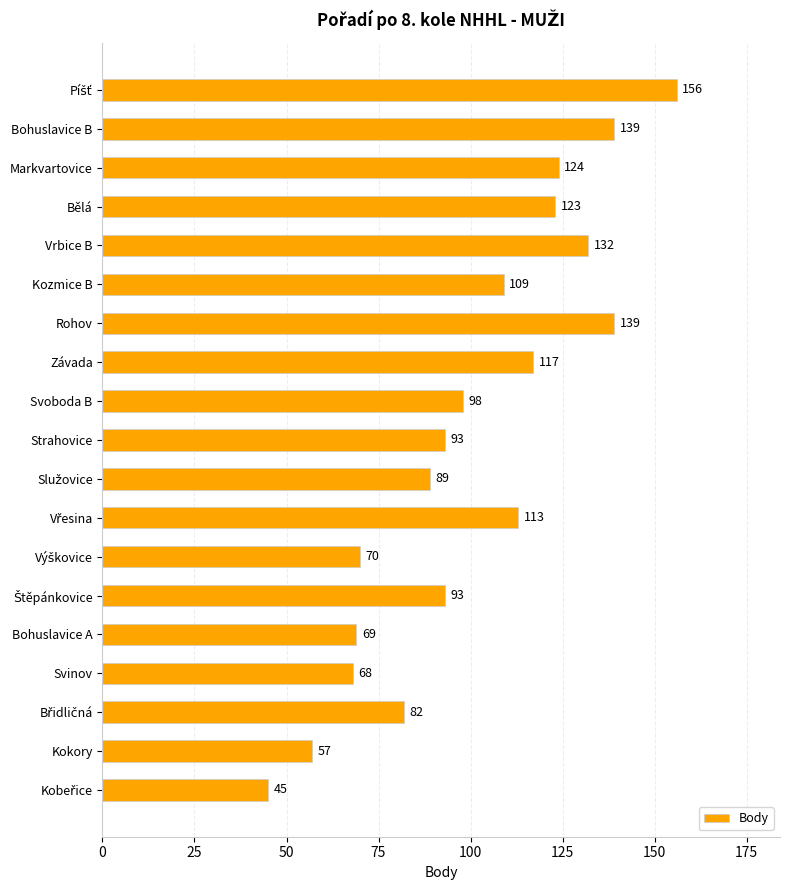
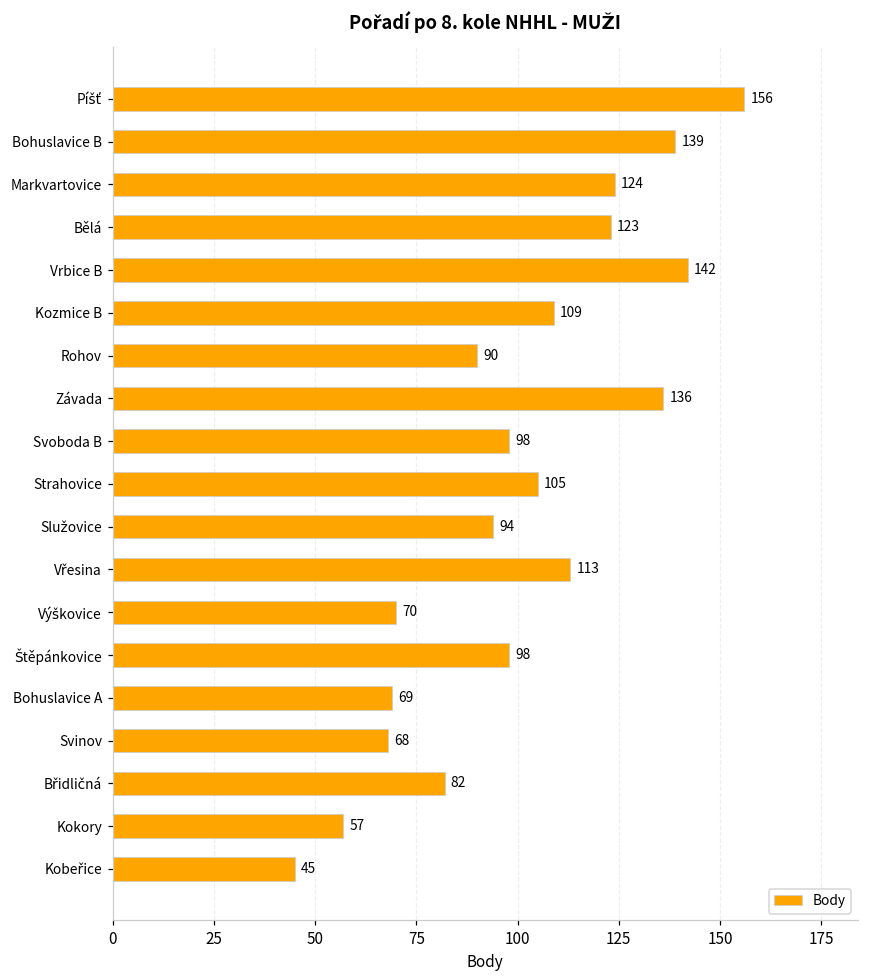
Vrbice B: 132 -> 142
Rohov: 139 -> 90
Závada: 117 -> 136
Strahovice: 93 -> 105
Služovice: 89 -> 94
Štěpánkovice: 93 -> 98
